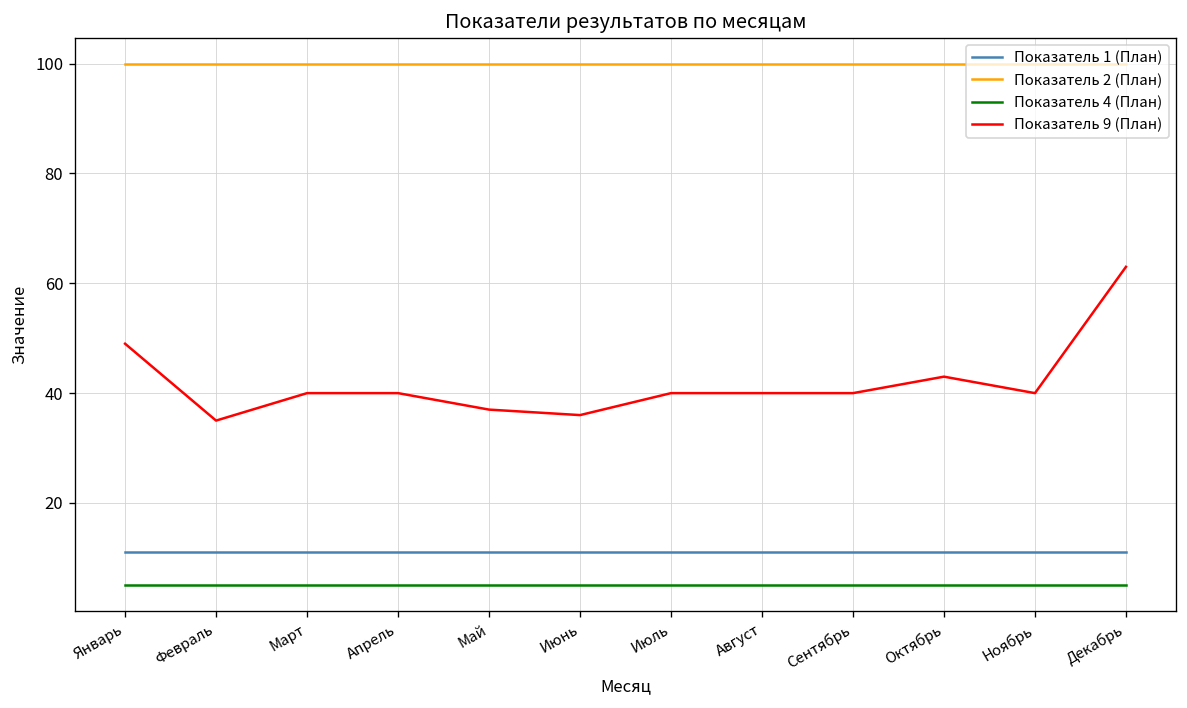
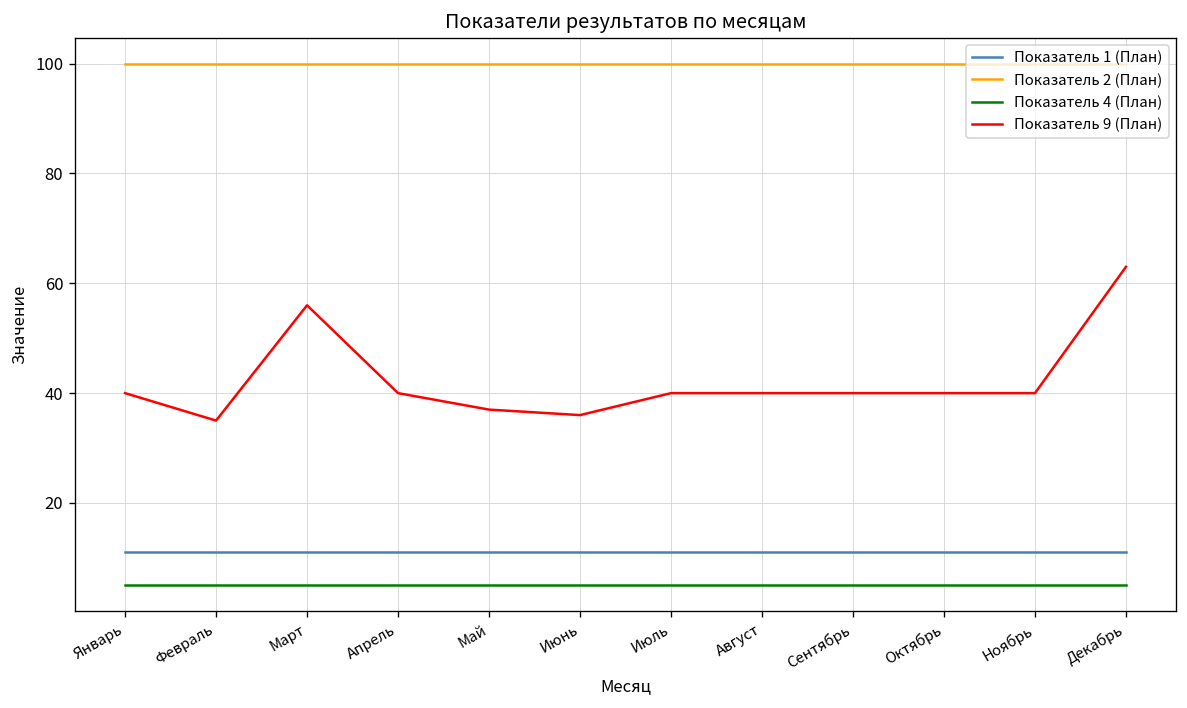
Показатель 9 (План), Январь: 49 -> 40
Показатель 9 (План), Март: 40 -> 56
Показатель 9 (План), Октябрь: 43 -> 40
